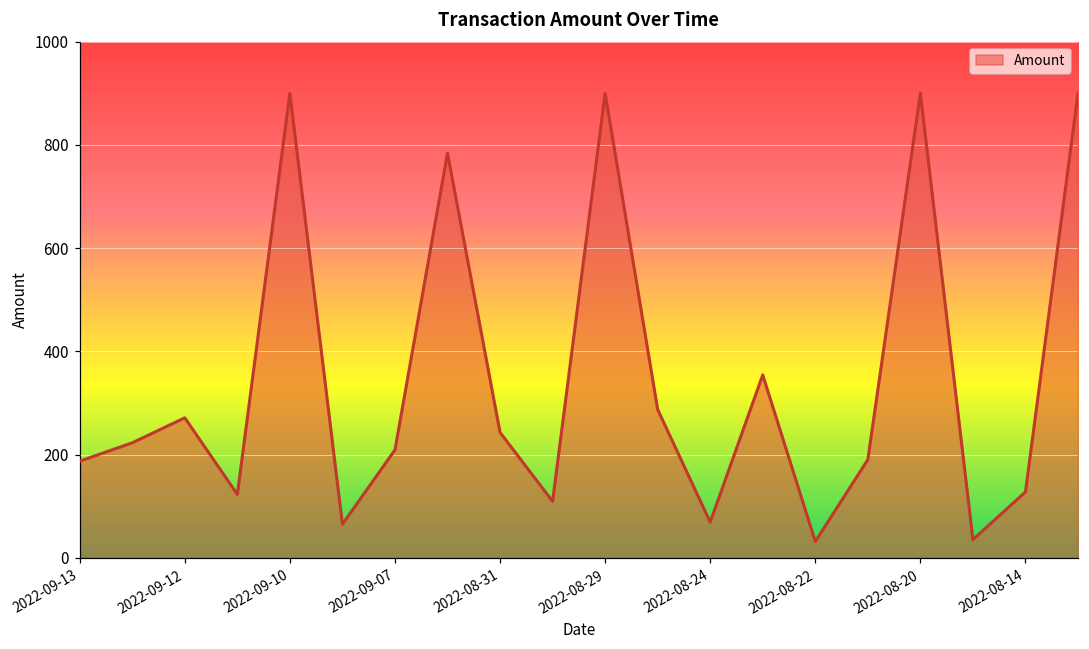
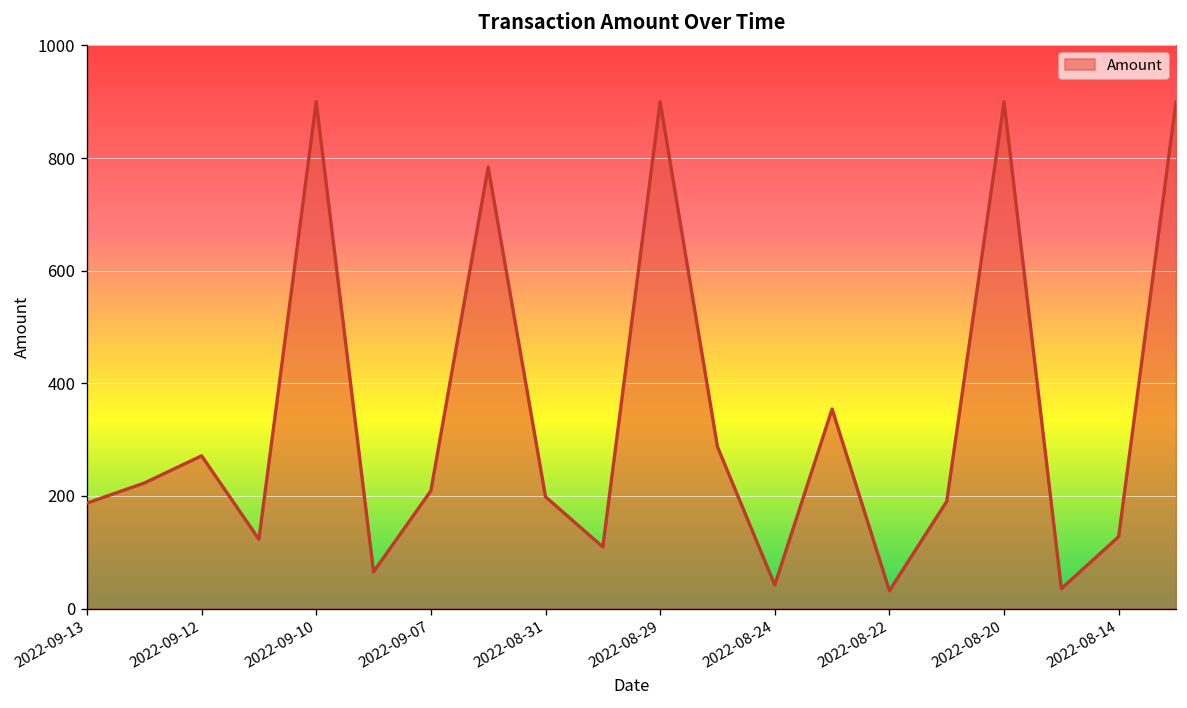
2022-08-31: 240 -> 200
2022-08-24: 70 -> 40
